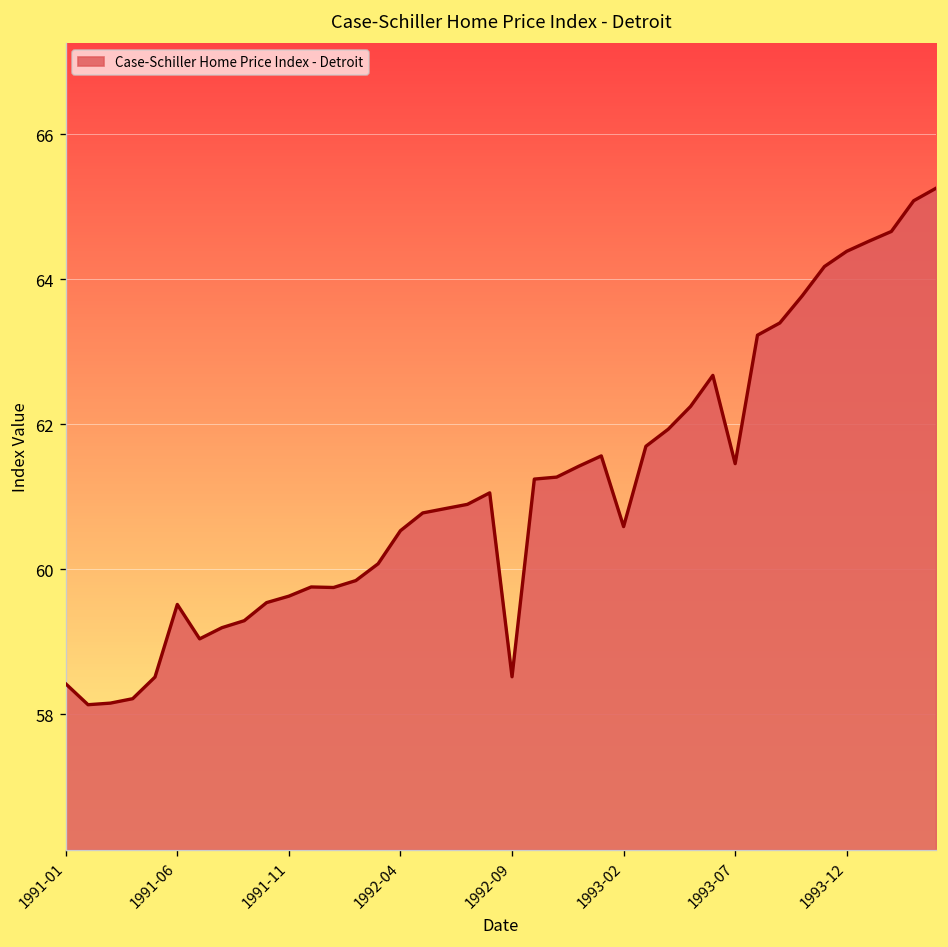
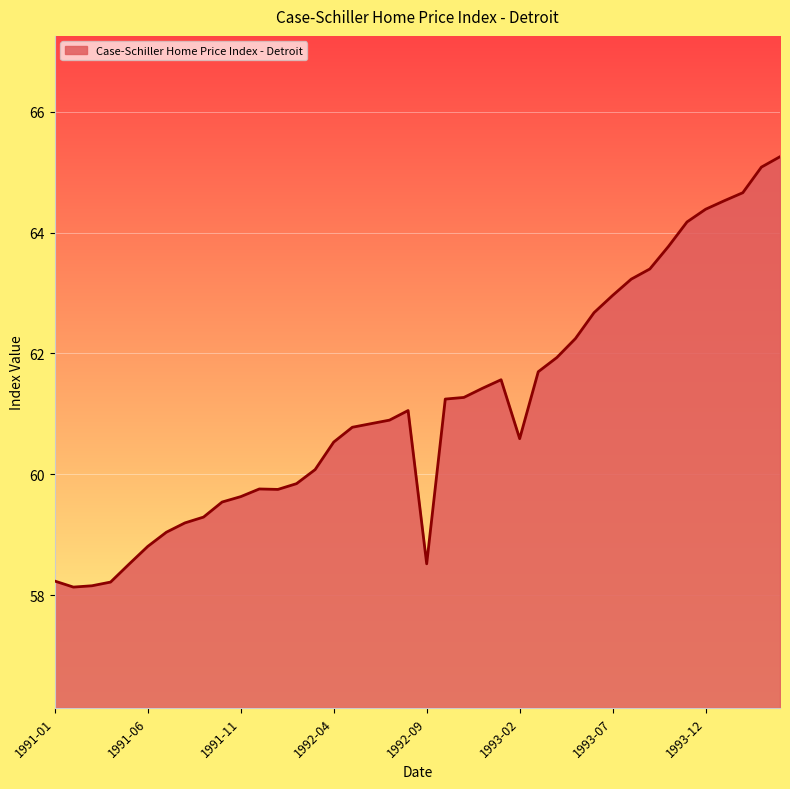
1991-01: 58.4 -> 58.2
1991-06: 59.5 -> 58.8
1993-07: 61.5 -> 63.0
